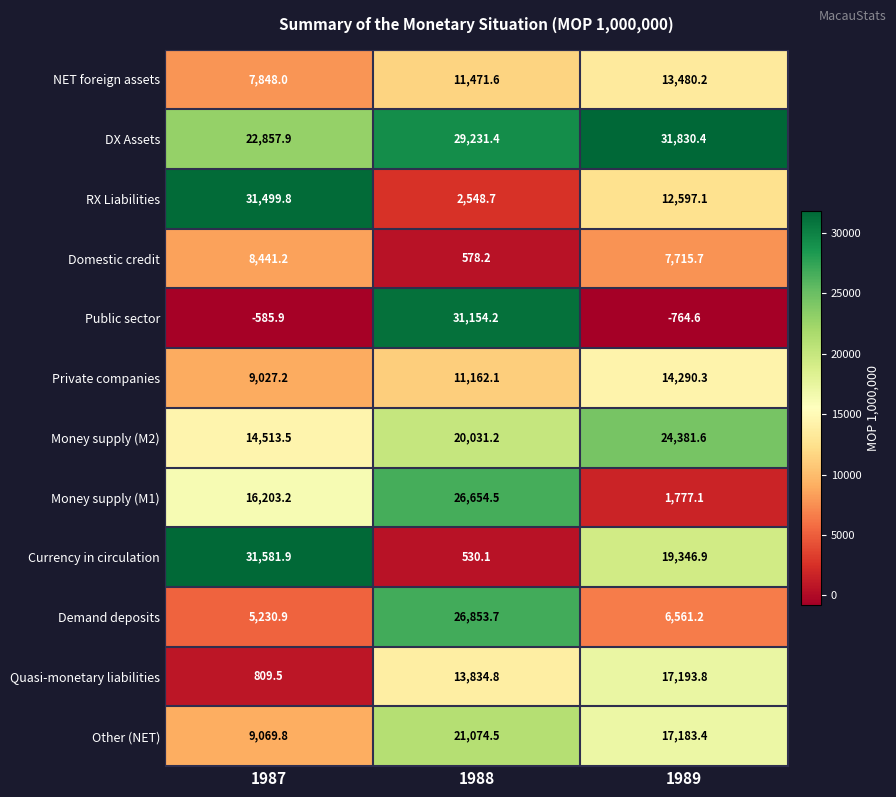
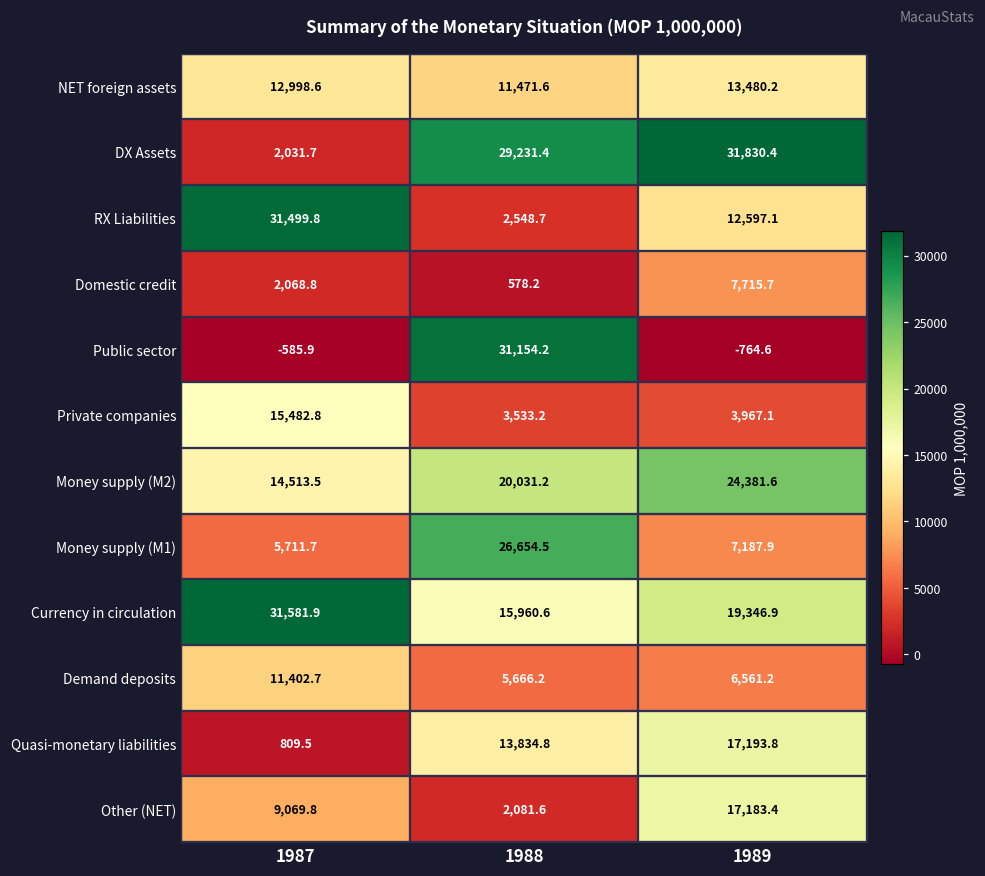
NET foreign assets, 1987: 7,848.0 -> 12,998.6
DX Assets, 1987: 22,857.9 -> 2,031.7
Domestic credit, 1987: 8,441.2 -> 2,068.8
Private companies, 1987: 9,027.2 -> 15,482.8
Private companies, 1988: 11,162.1 -> 3,533.2
Private companies, 1989: 14,290.3 -> 3,967.1
Money supply (M1), 1987: 16,203.2 -> 5,711.7
Money supply (M1), 1989: 1,777.1 -> 7,187.9
Currency in circulation, 1988: 530.1 -> 15,960.6
Demand deposits, 1987: 5,230.9 -> 11,402.7
Demand deposits, 1988: 26,853.7 -> 5,666.2
Other (NET), 1988: 21,074.5 -> 2,081.6
